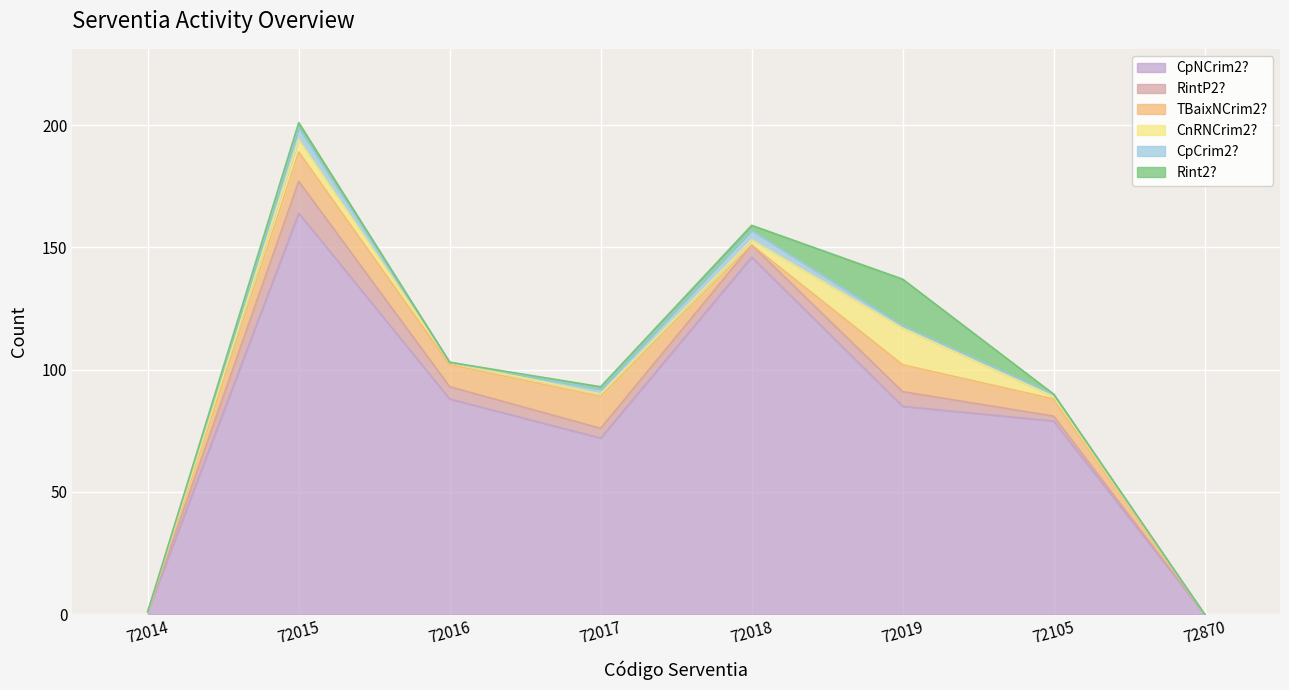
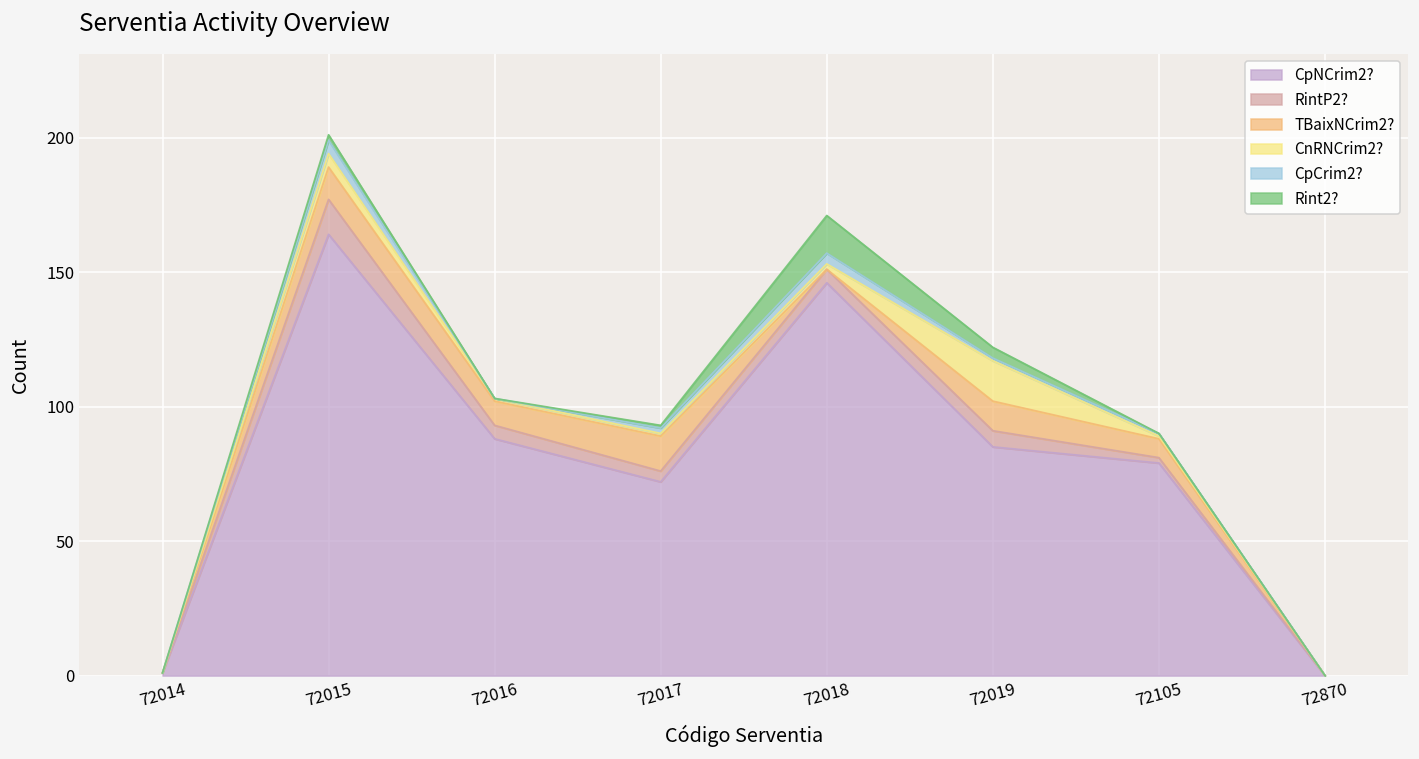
Rint2?, 72018: 2 -> 14
Rint2?, 72019: 19 -> 4
